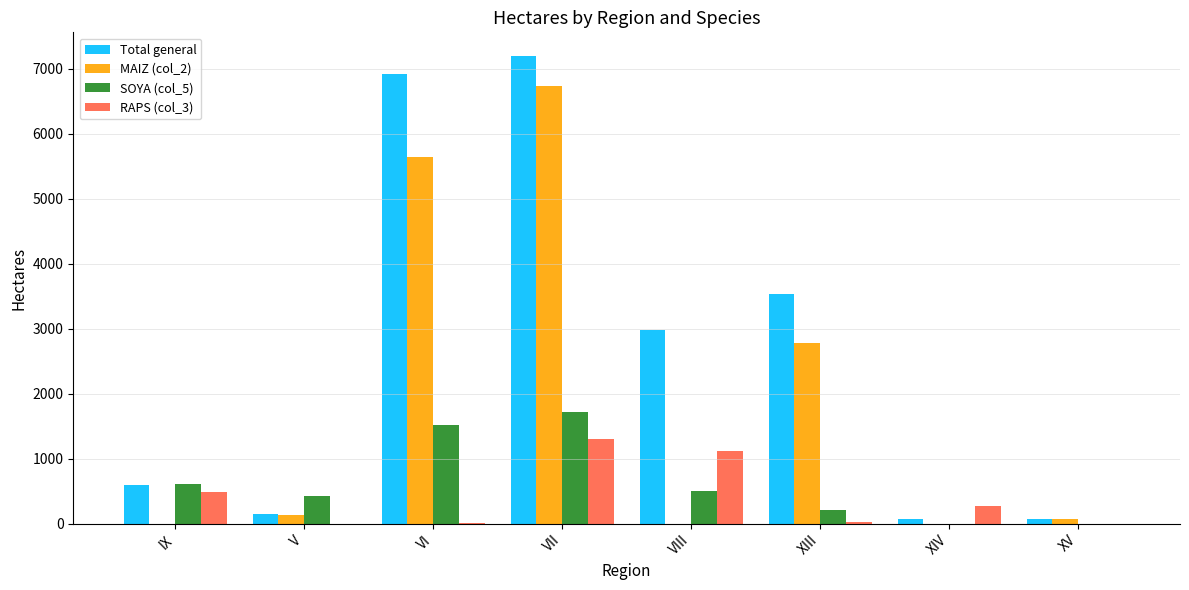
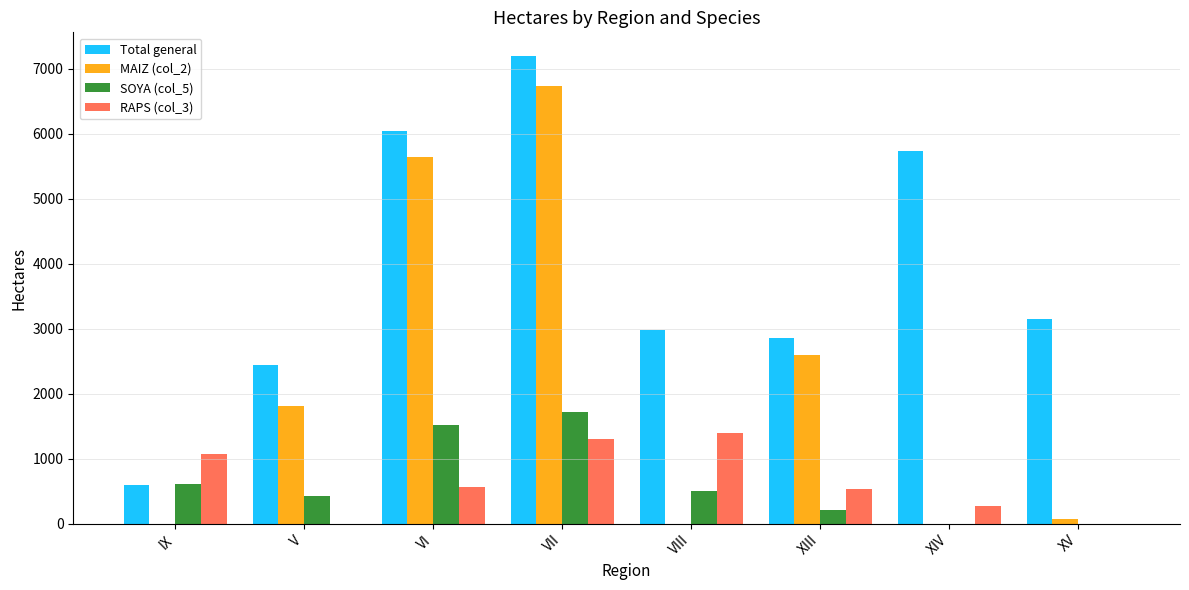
RAPS (col_3), IX: 500 -> 1100
Total general, V: 200 -> 2400
MAIZ (col_2), V: 100 -> 1800
Total general, VI: 6900 -> 6000
RAPS (col_3), VI: 0 -> 600
RAPS (col_3), VIII: 1100 -> 1400
Total general, XIII: 3500 -> 2900
MAIZ (col_2), XIII: 2800 -> 2600
RAPS (col_3), XIII: 0 -> 500
Total general, XIV: 100 -> 5700
Total general, XV: 100 -> 3200
